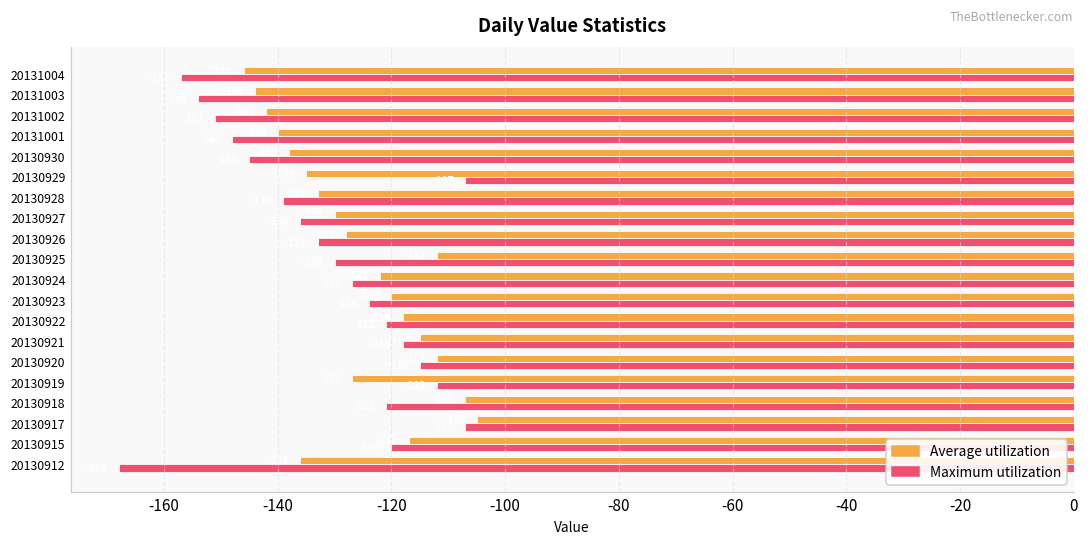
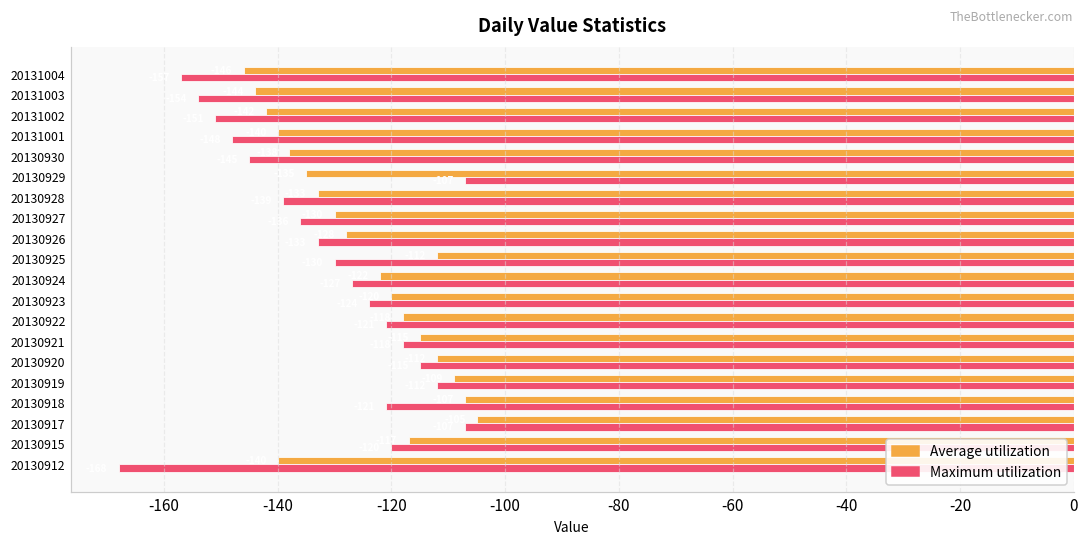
Average utilization, 20130919: -127 -> -109
Average utilization, 20130912: -136 -> -140
